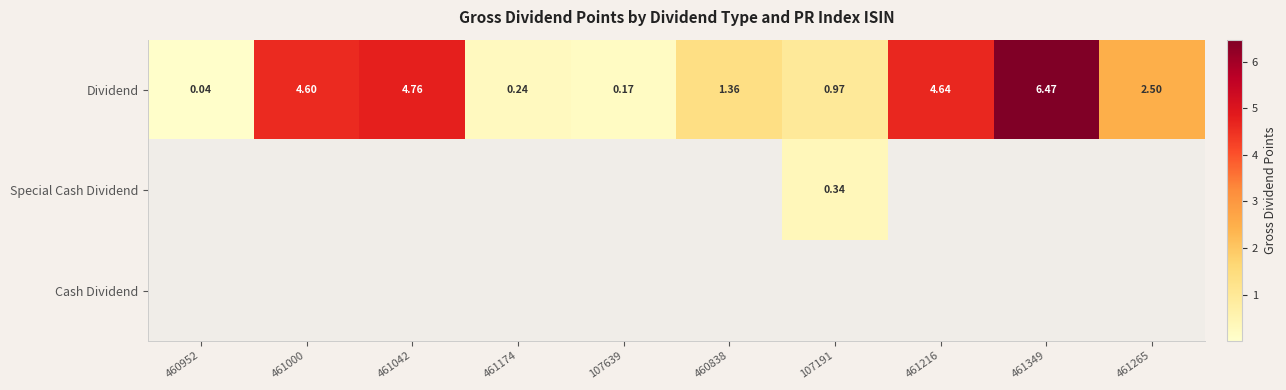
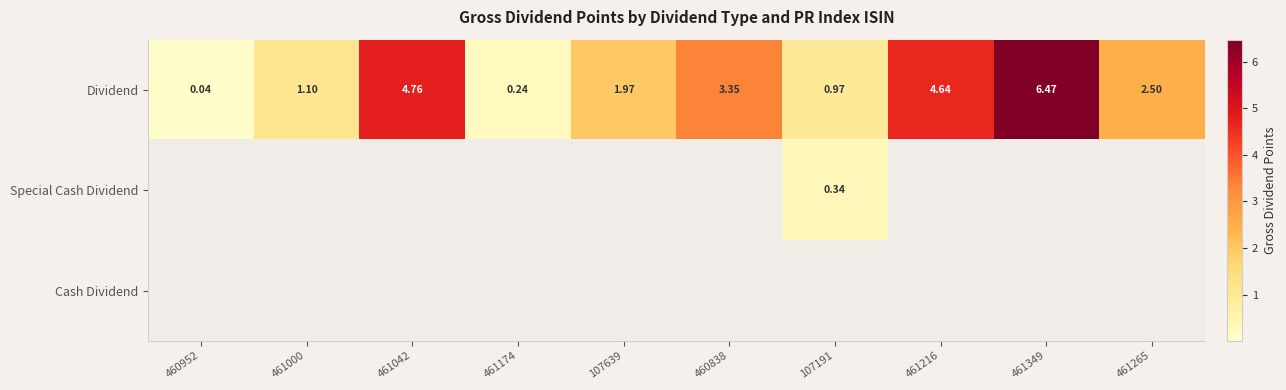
Dividend, 461000: 4.60 -> 1.10
Dividend, 107639: 0.17 -> 1.97
Dividend, 460838: 1.36 -> 3.35
